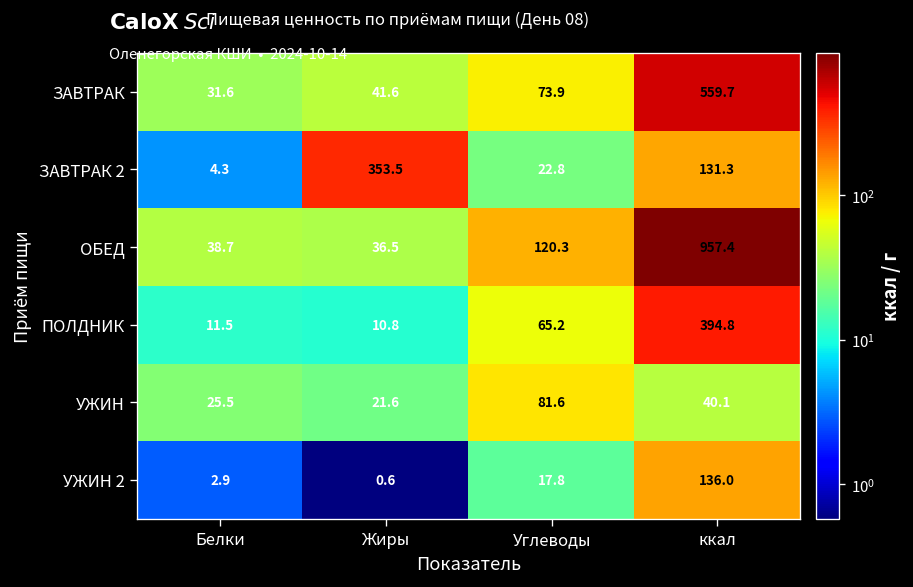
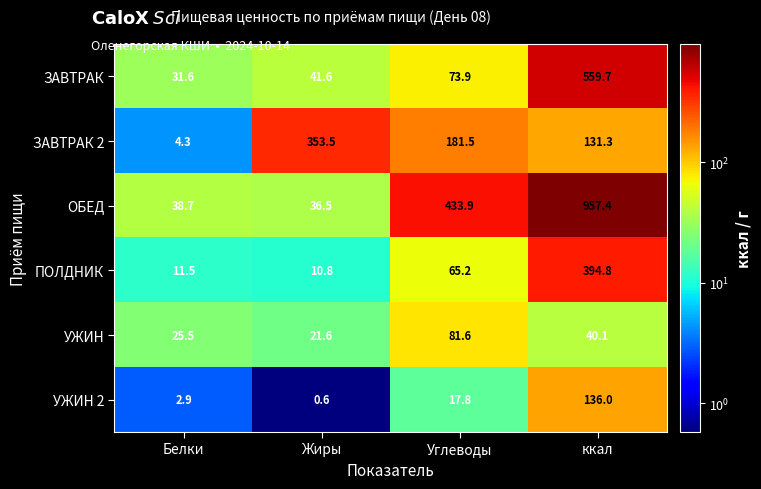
ЗАВТРАК 2, Углеводы: 22.8 -> 181.5
ОБЕД, Углеводы: 120.3 -> 433.9
